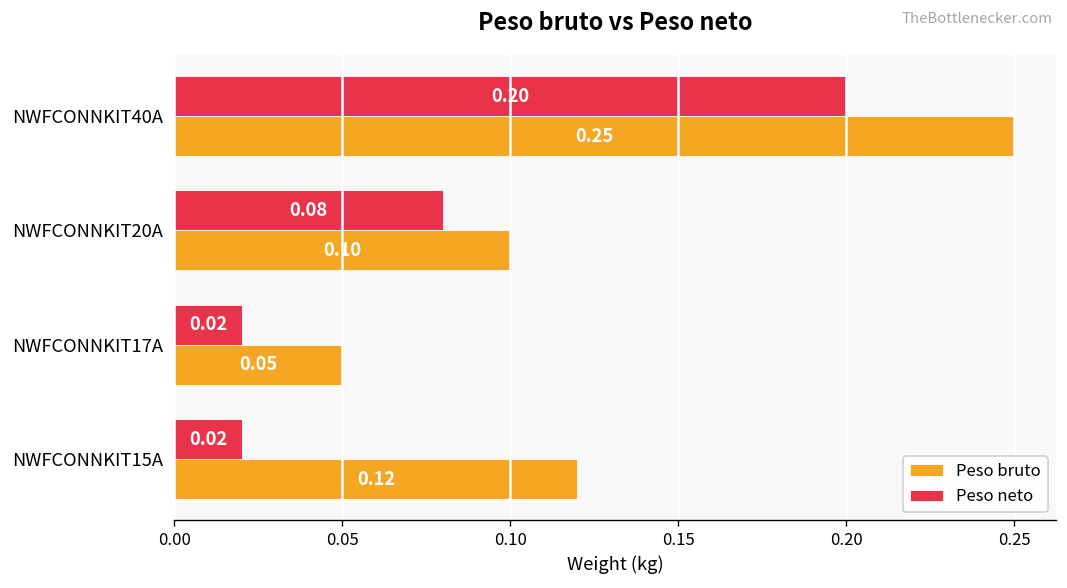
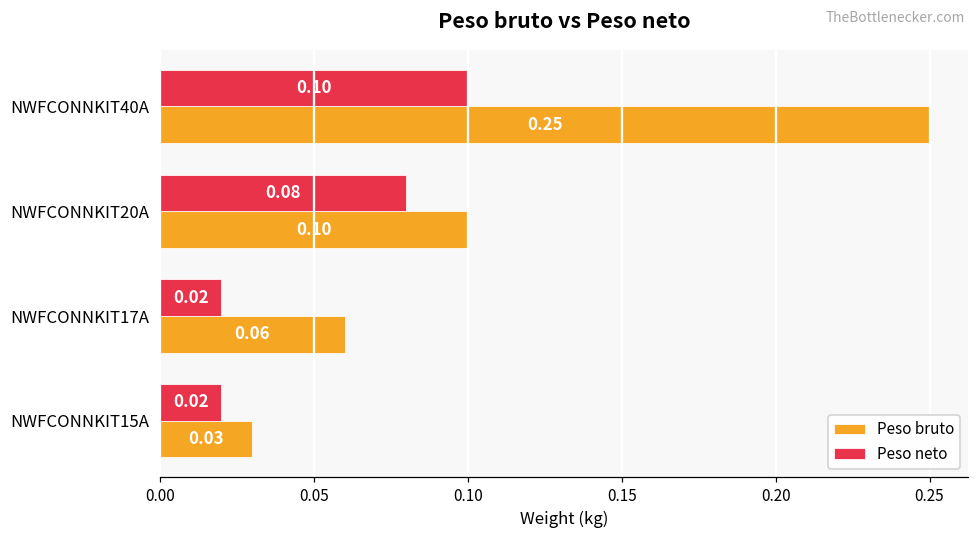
Peso neto, NWFCONNKIT40A: 0.20 -> 0.10
Peso bruto, NWFCONNKIT17A: 0.05 -> 0.06
Peso bruto, NWFCONNKIT15A: 0.12 -> 0.03
